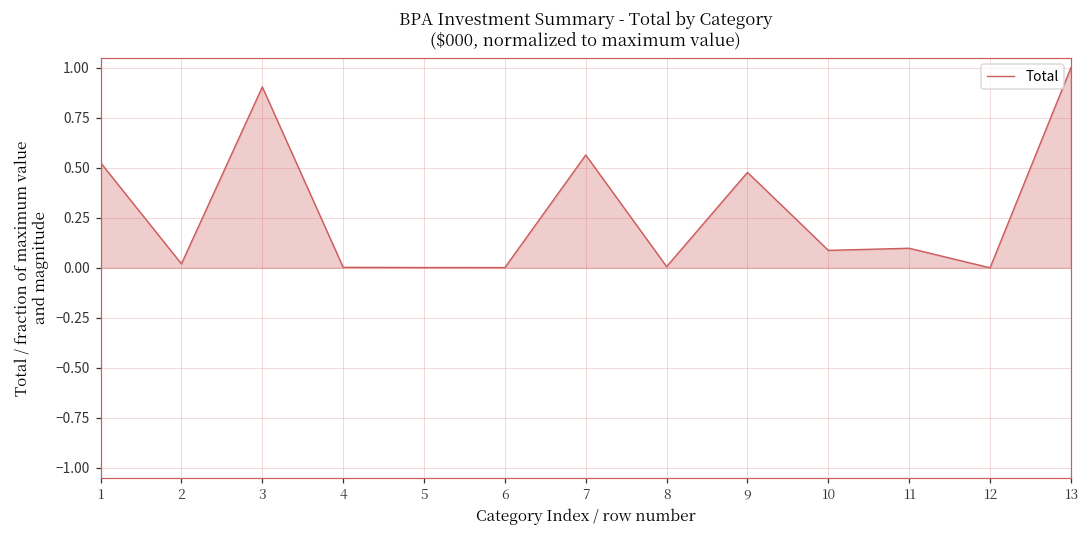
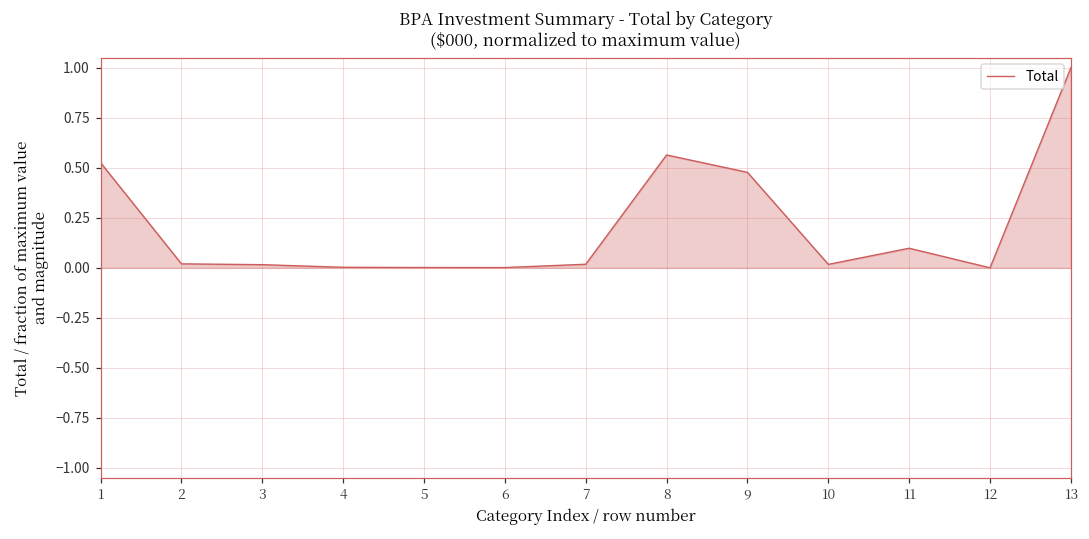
3: 0.90 -> 0.02
7: 0.56 -> 0.02
8: 0.01 -> 0.56
10: 0.09 -> 0.02
